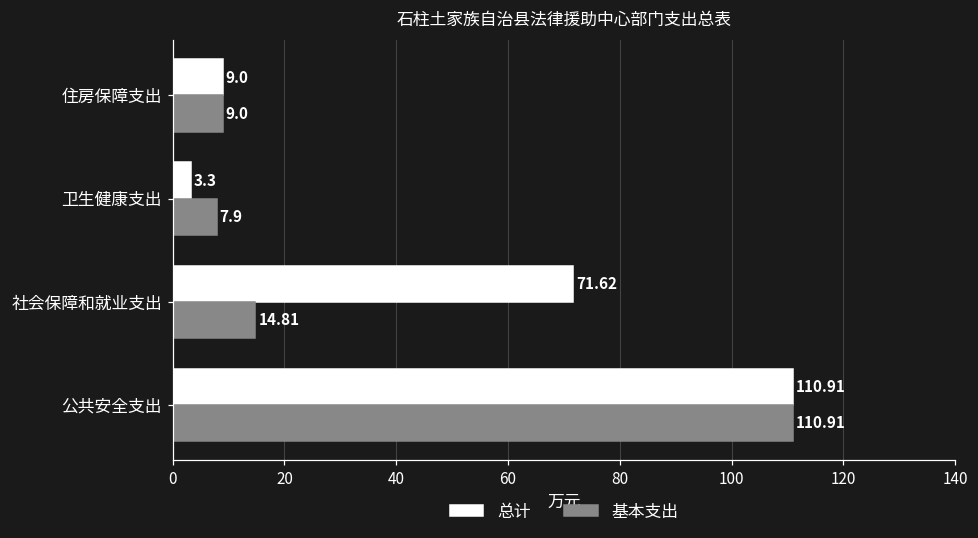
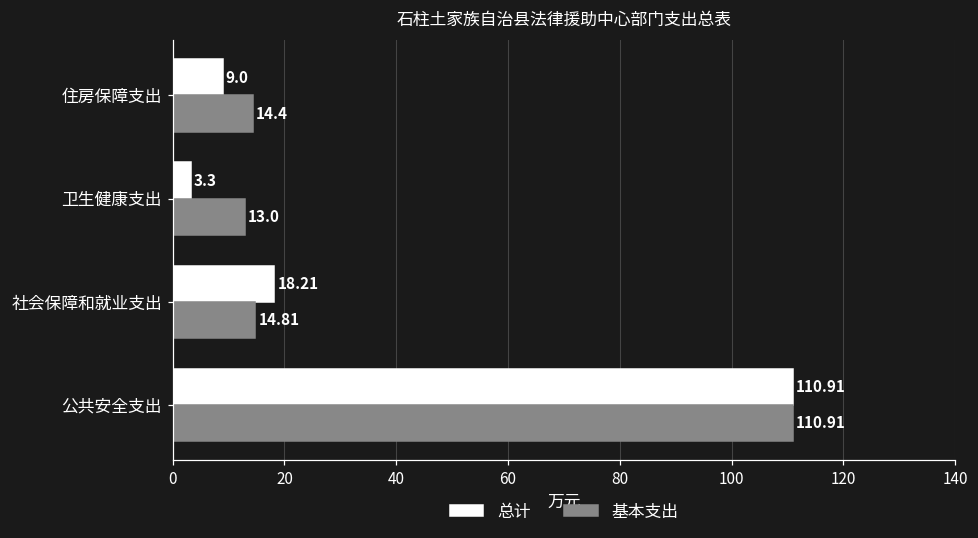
基本支出, 住房保障支出: 9.0 -> 14.4
基本支出, 卫生健康支出: 7.9 -> 13.0
总计, 社会保障和就业支出: 71.62 -> 18.21
